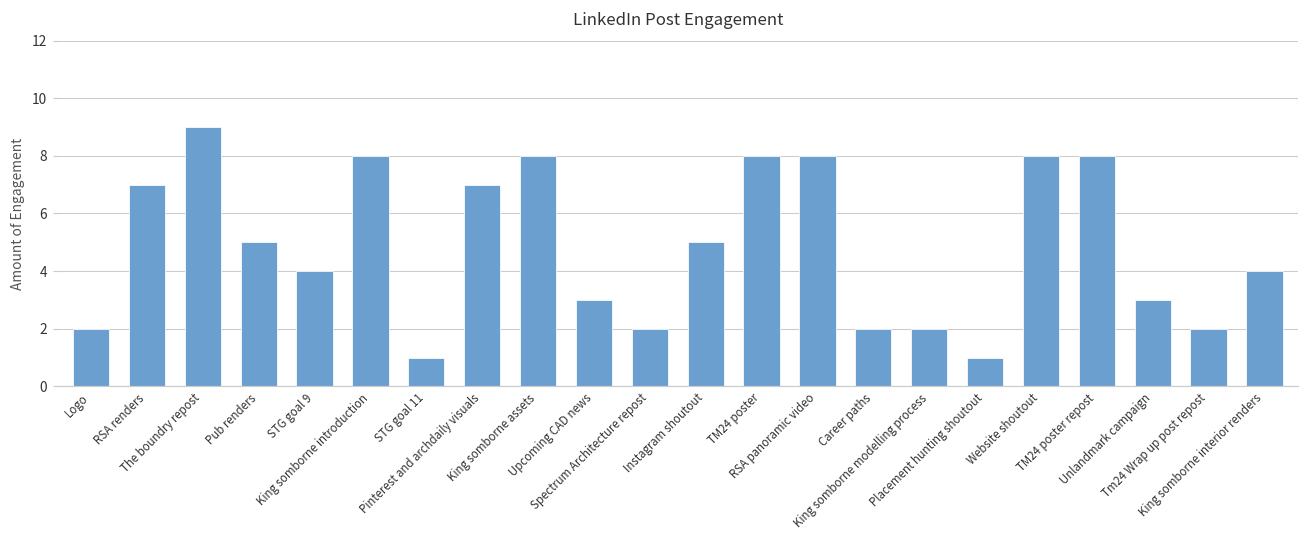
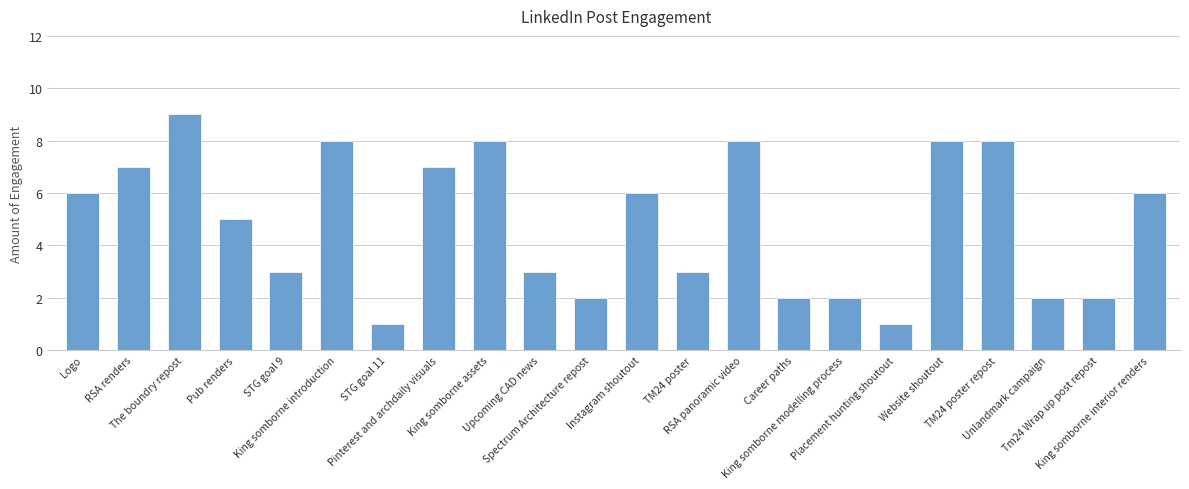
Logo: 2 -> 6
STG goal 9: 4 -> 3
Instagram shoutout: 5 -> 6
TM24 poster: 8 -> 3
Unlandmark campaign: 3 -> 2
King somborne interior renders: 4 -> 6
